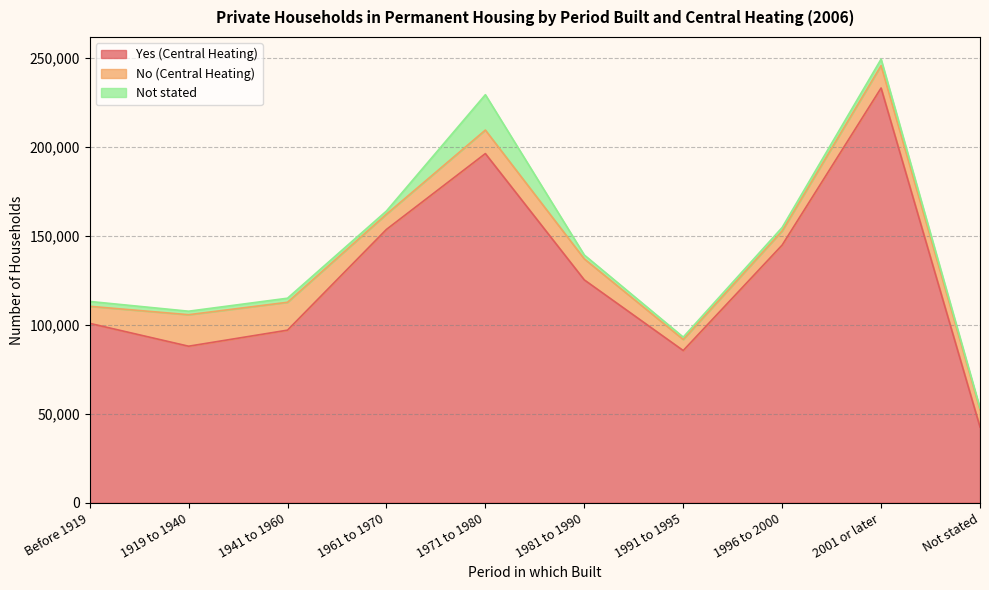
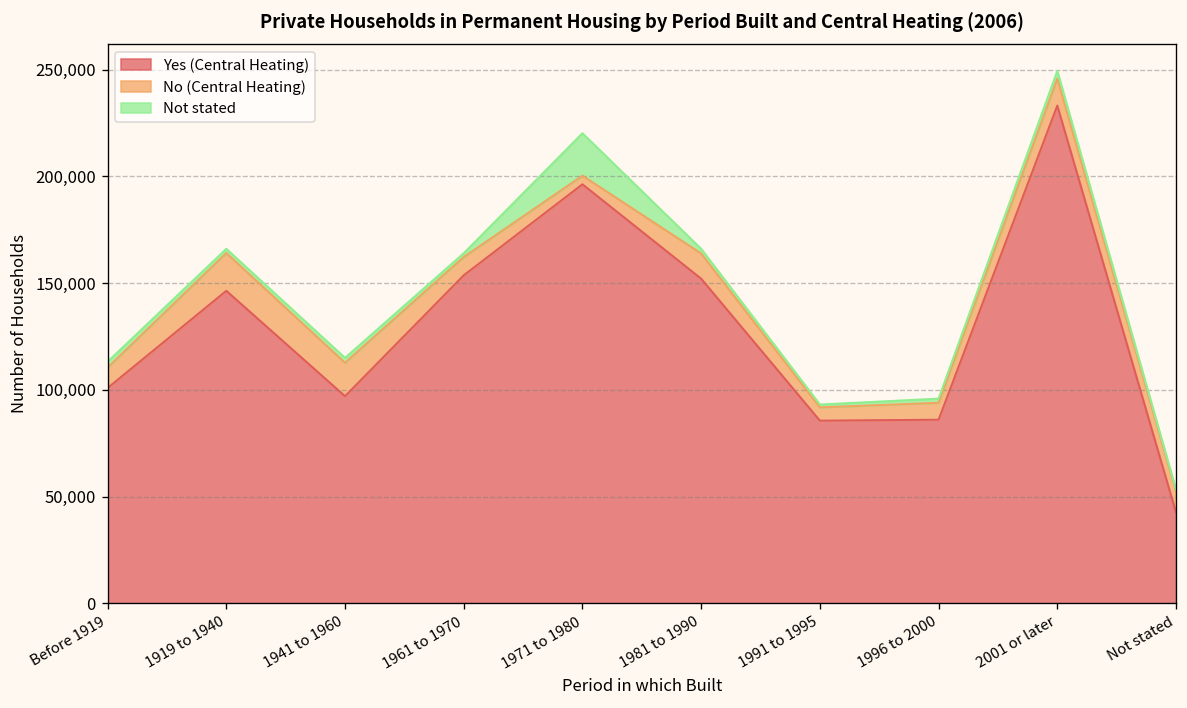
Yes (Central Heating), 1919 to 1940: 88,000 -> 146,000
No (Central Heating), 1971 to 1980: 13,000 -> 4,000
Yes (Central Heating), 1981 to 1990: 125,000 -> 152,000
Yes (Central Heating), 1996 to 2000: 145,000 -> 86,000
